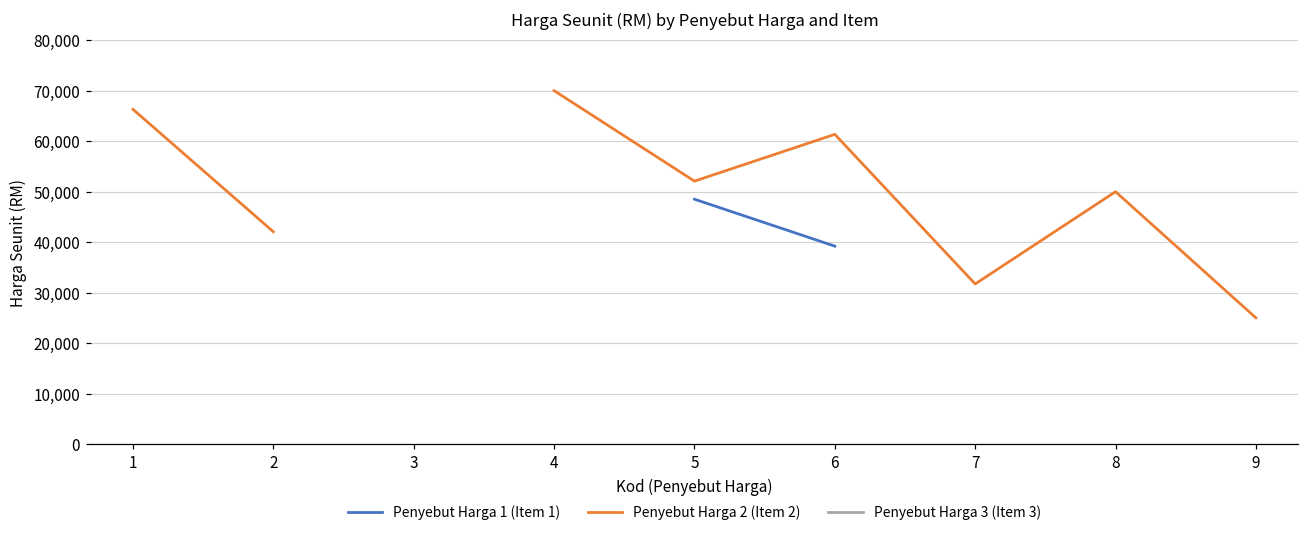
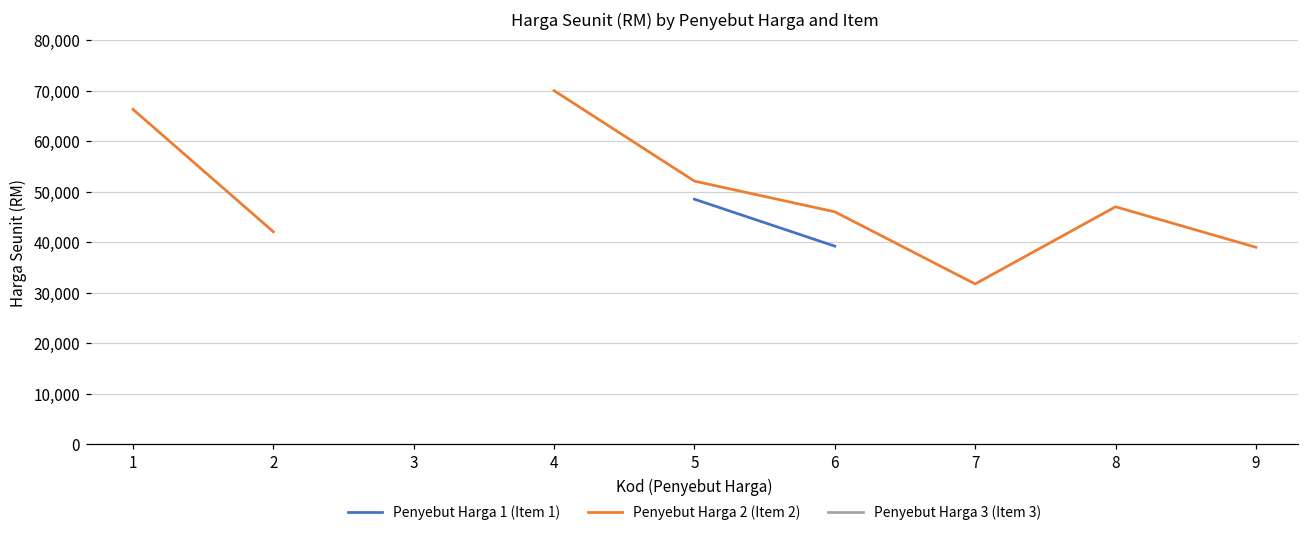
Penyebut Harga 2 (Item 2), 6: 61,000 -> 46,000
Penyebut Harga 2 (Item 2), 8: 50,000 -> 47,000
Penyebut Harga 2 (Item 2), 9: 25,000 -> 39,000
